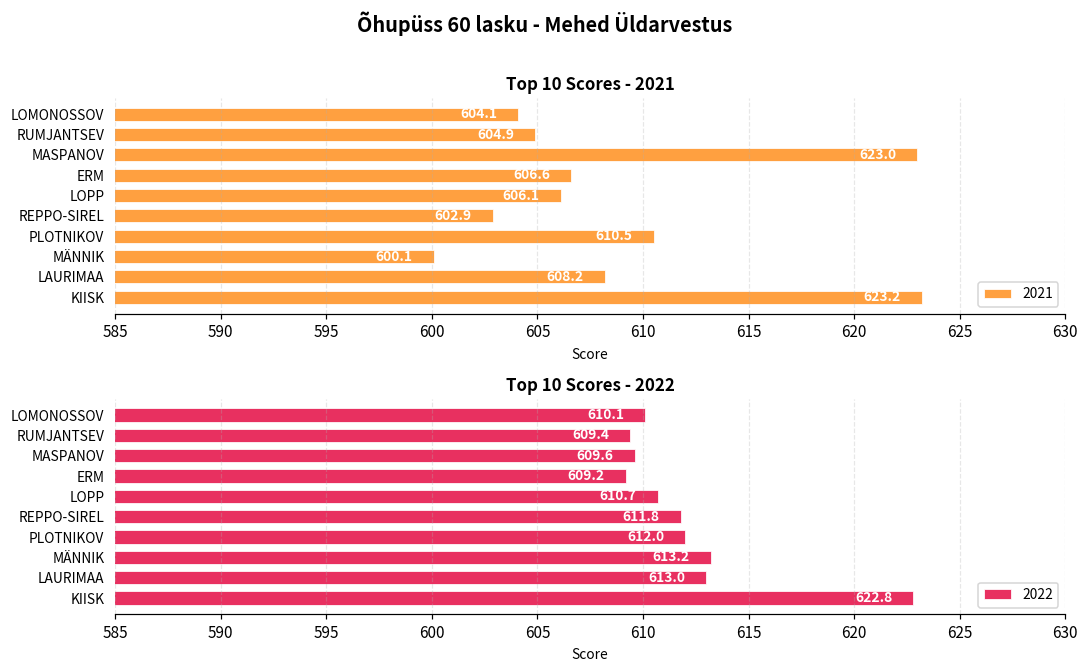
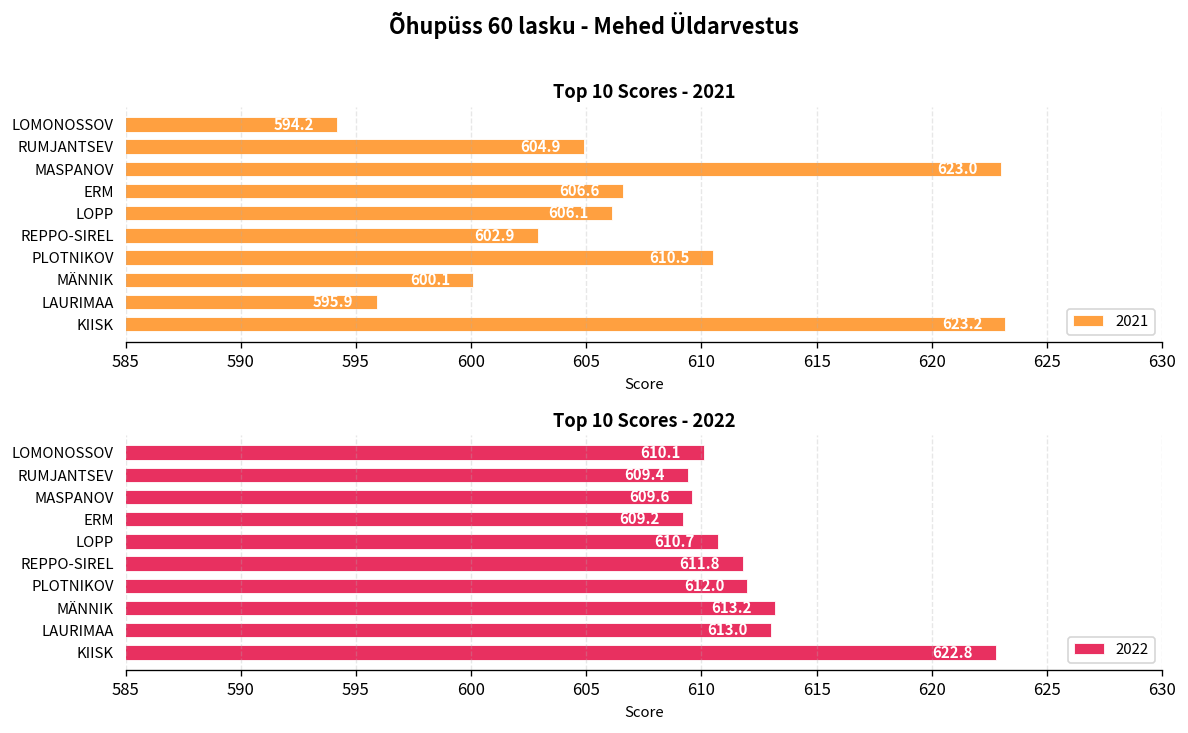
Top 10 Scores - 2021, LOMONOSSOV: 604.1 -> 594.2
Top 10 Scores - 2021, LAURIMAA: 608.2 -> 595.9
